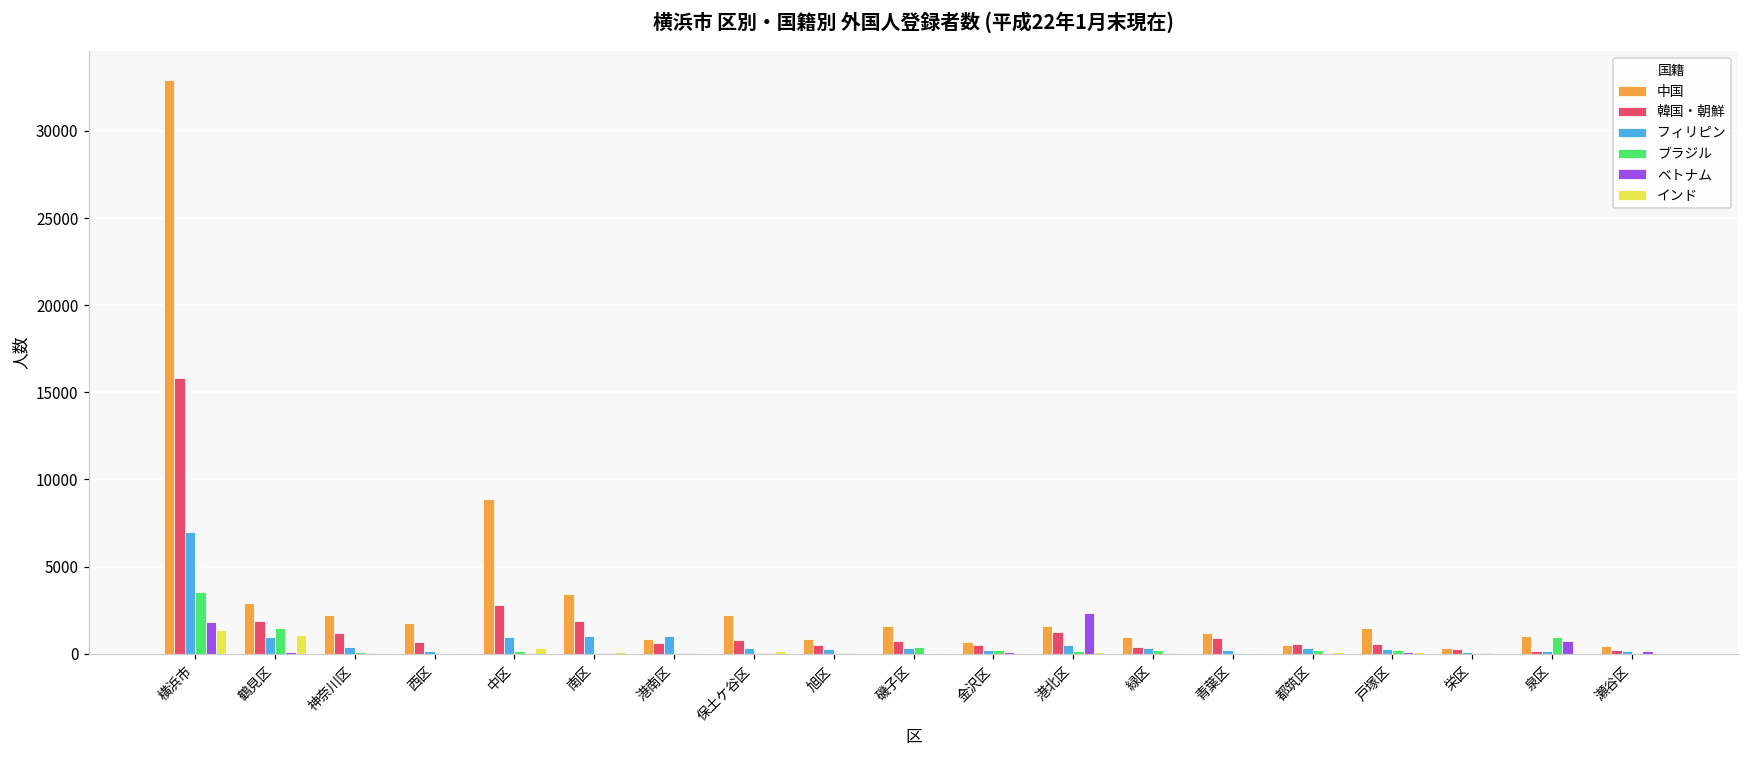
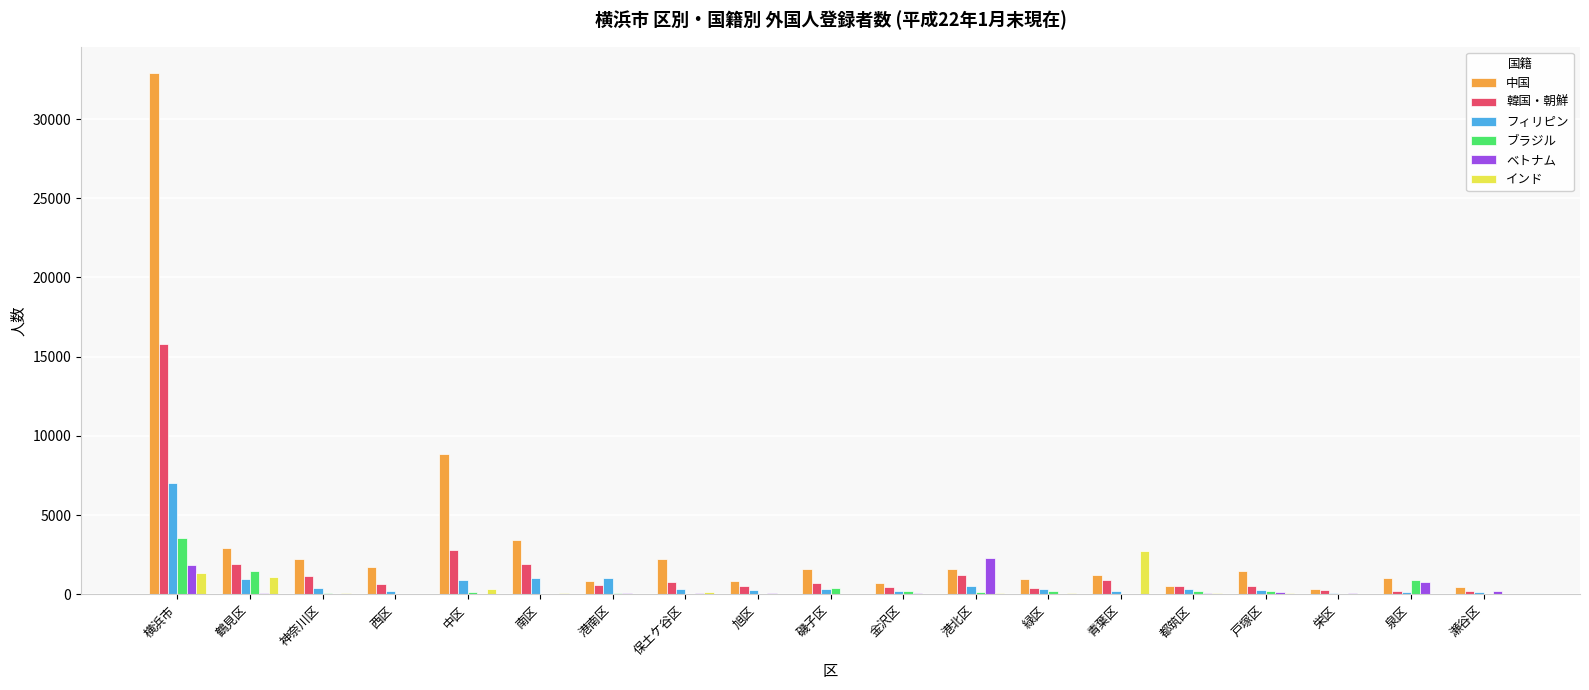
インド, 青葉区: 100 -> 2700
